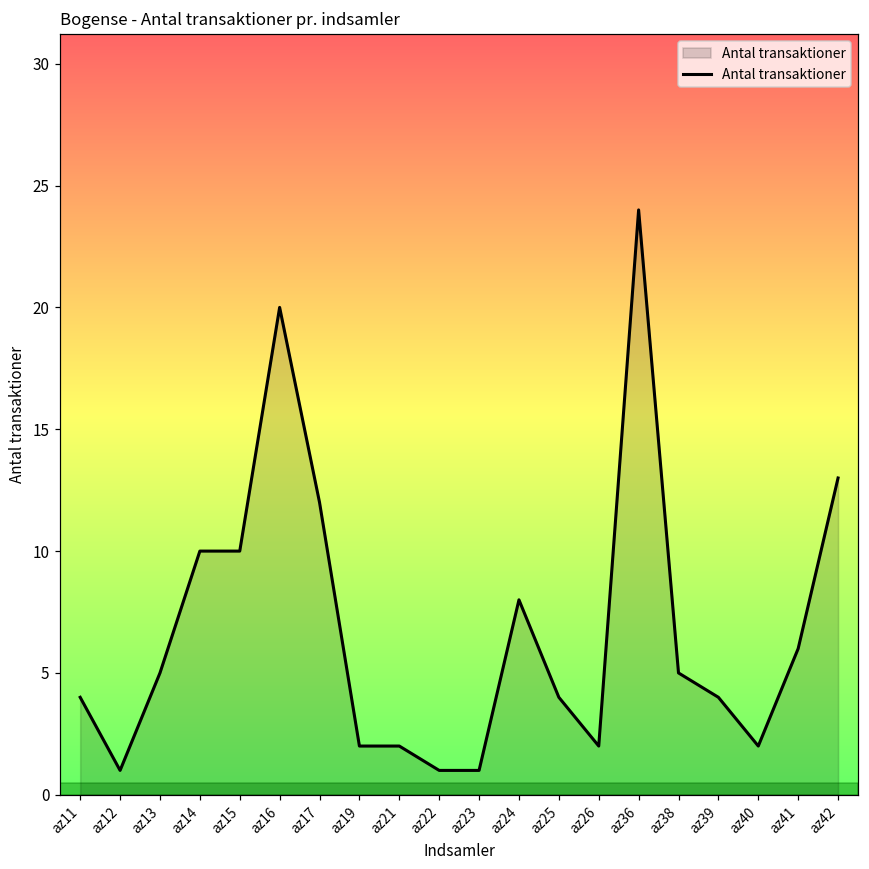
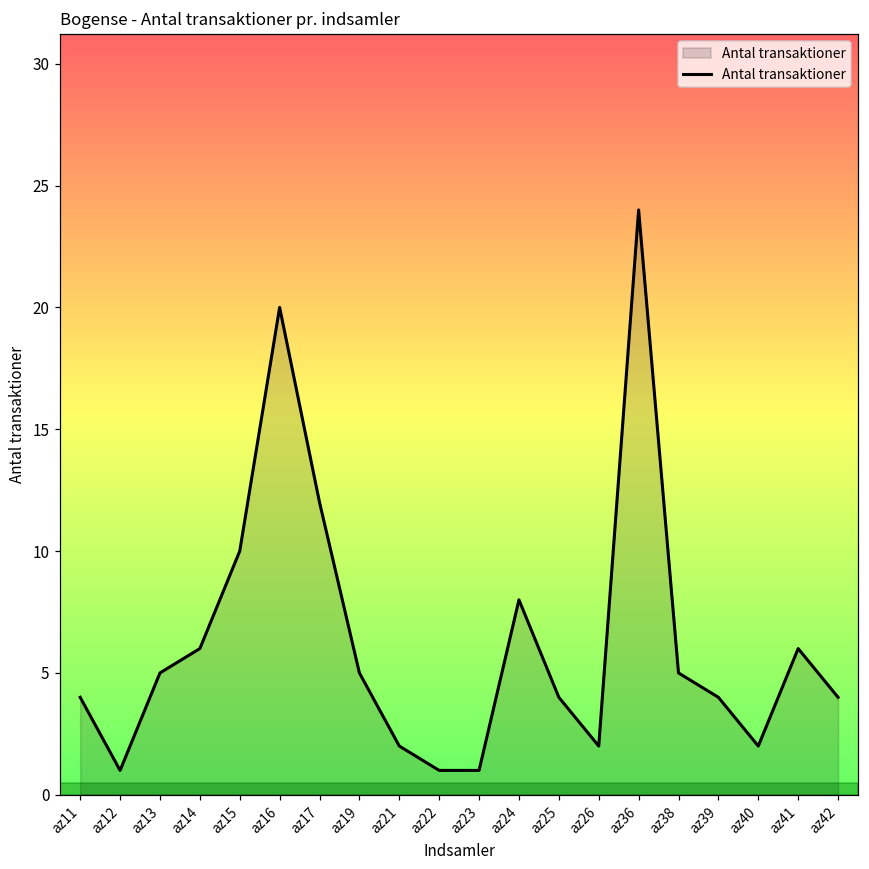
az14: 10 -> 6
az19: 2 -> 5
az42: 13 -> 4
